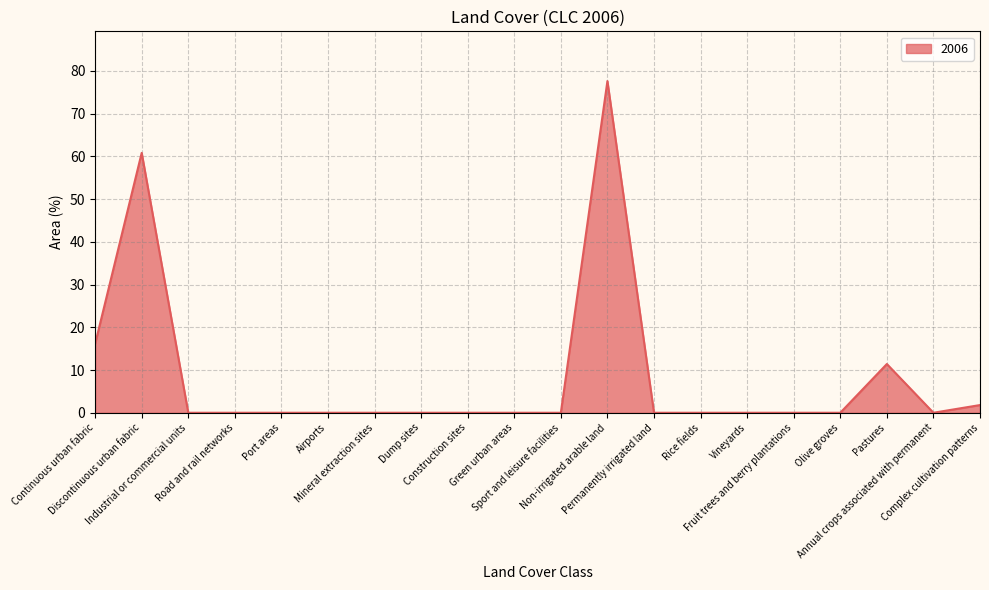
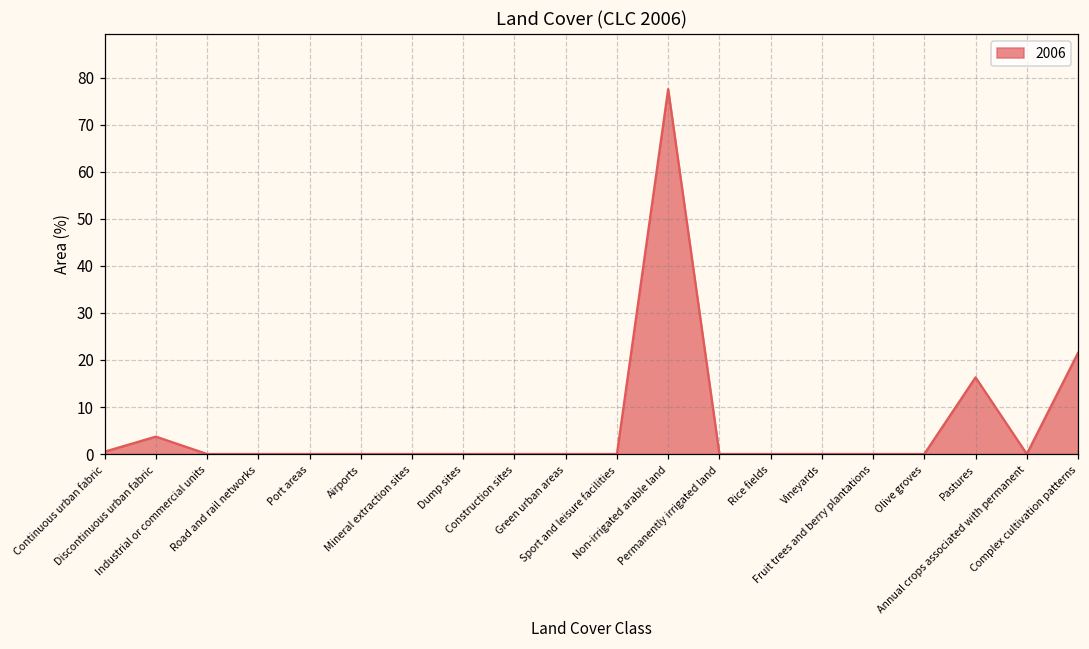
Continuous urban fabric: 16 -> 1
Discontinuous urban fabric: 61 -> 4
Pastures: 11 -> 16
Complex cultivation patterns: 2 -> 22
